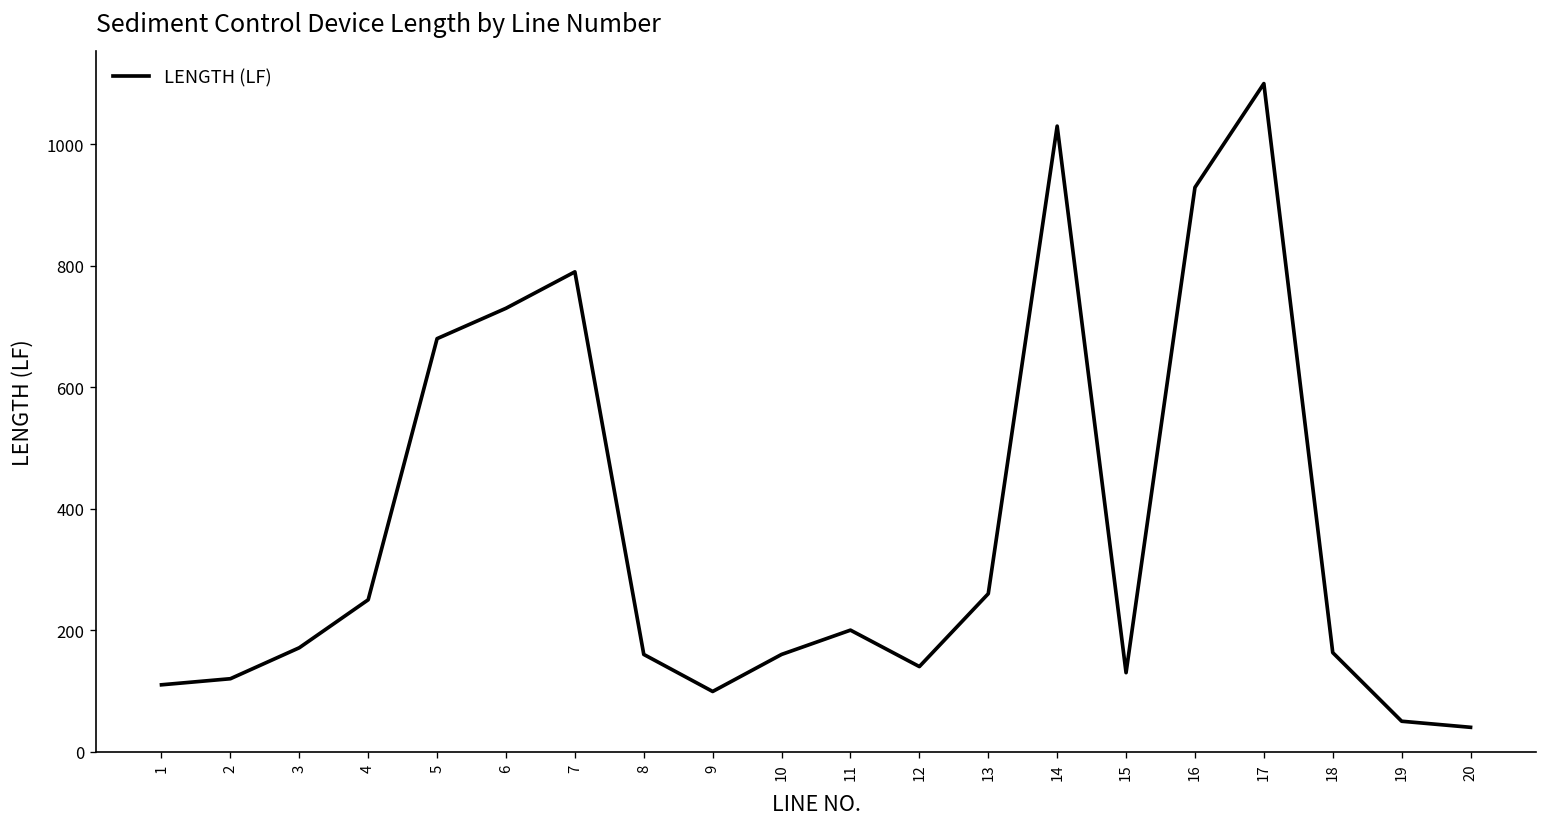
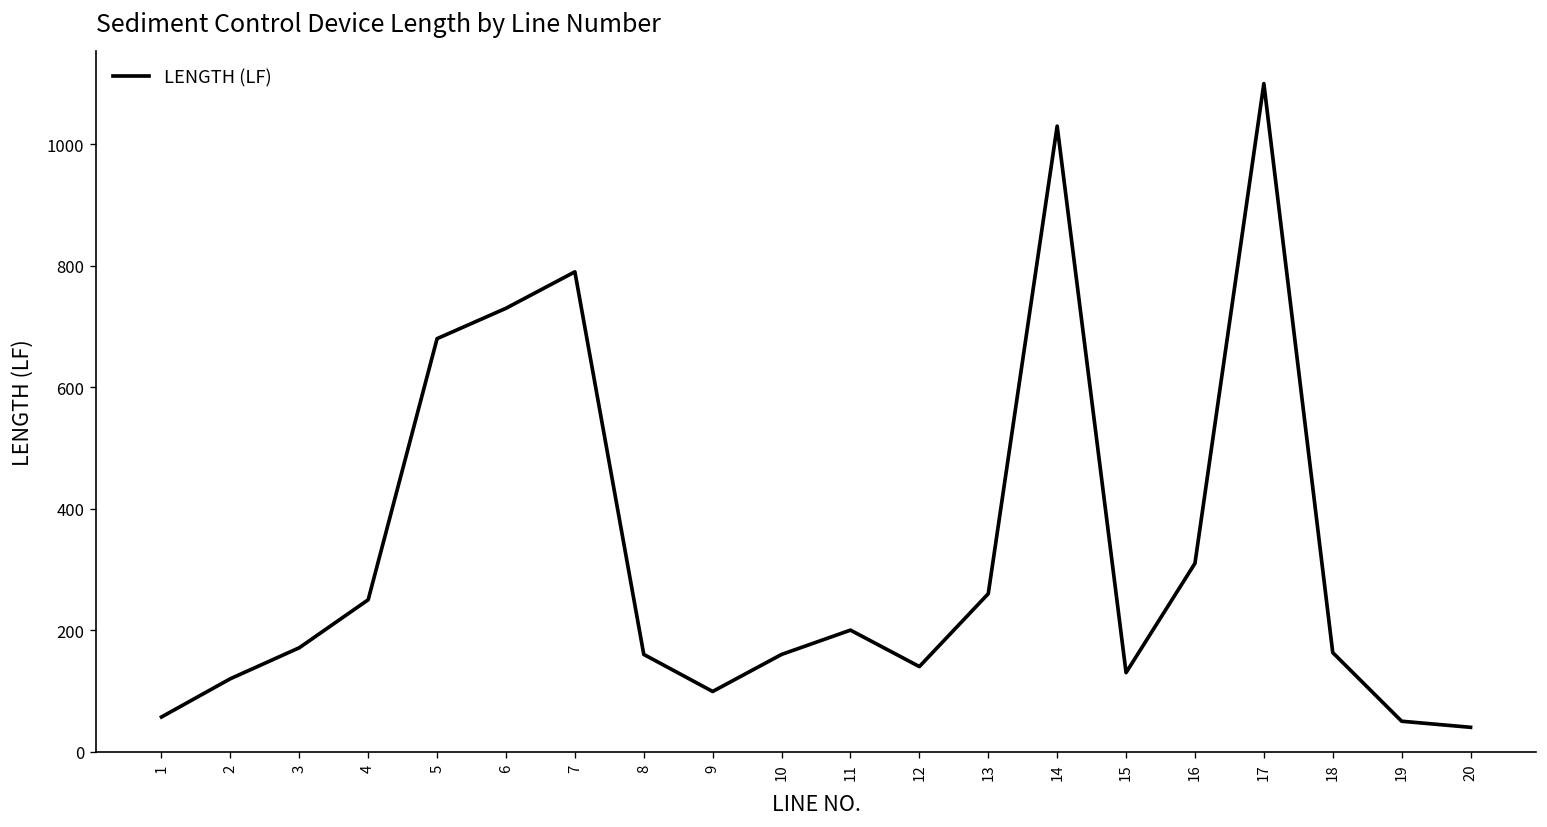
1: 110 -> 60
16: 930 -> 310
